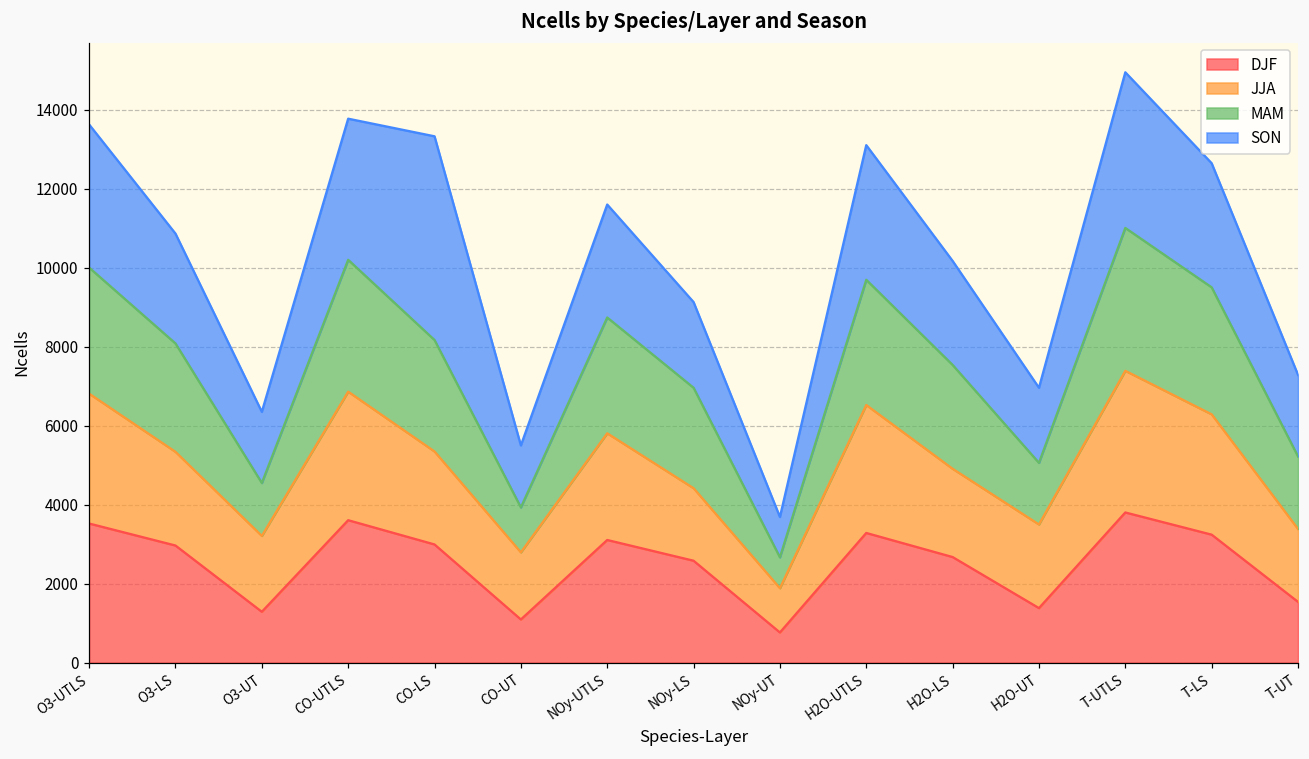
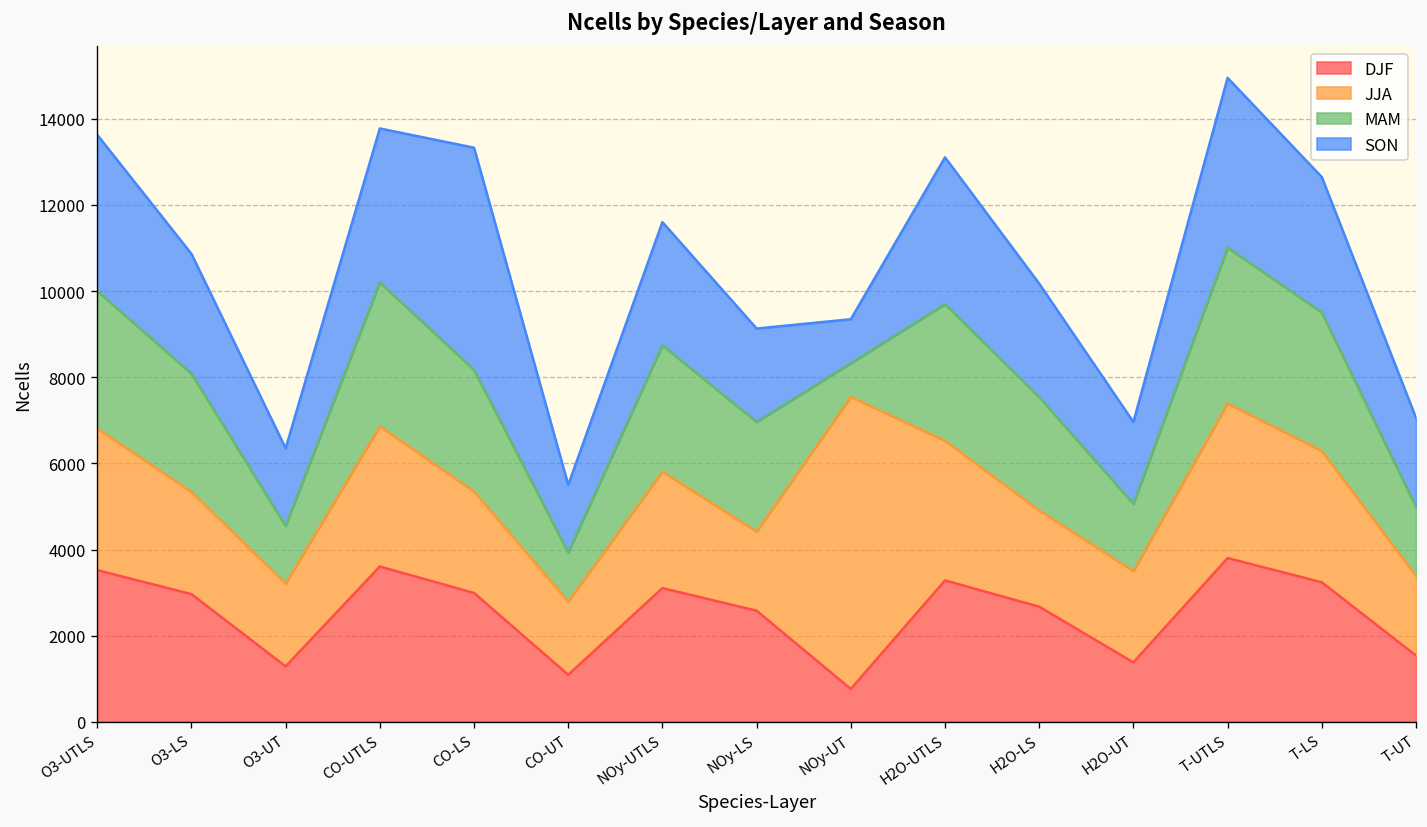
JJA, NOy-UT: 1100 -> 6800
MAM, T-UT: 1800 -> 1600
